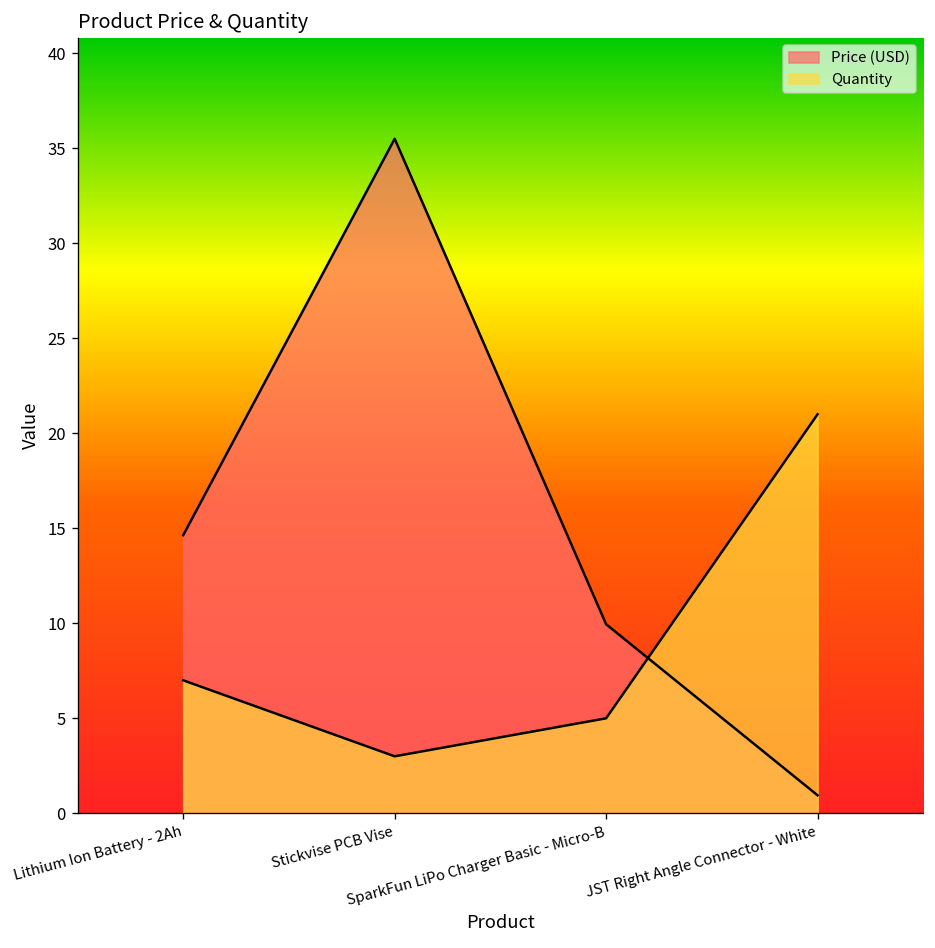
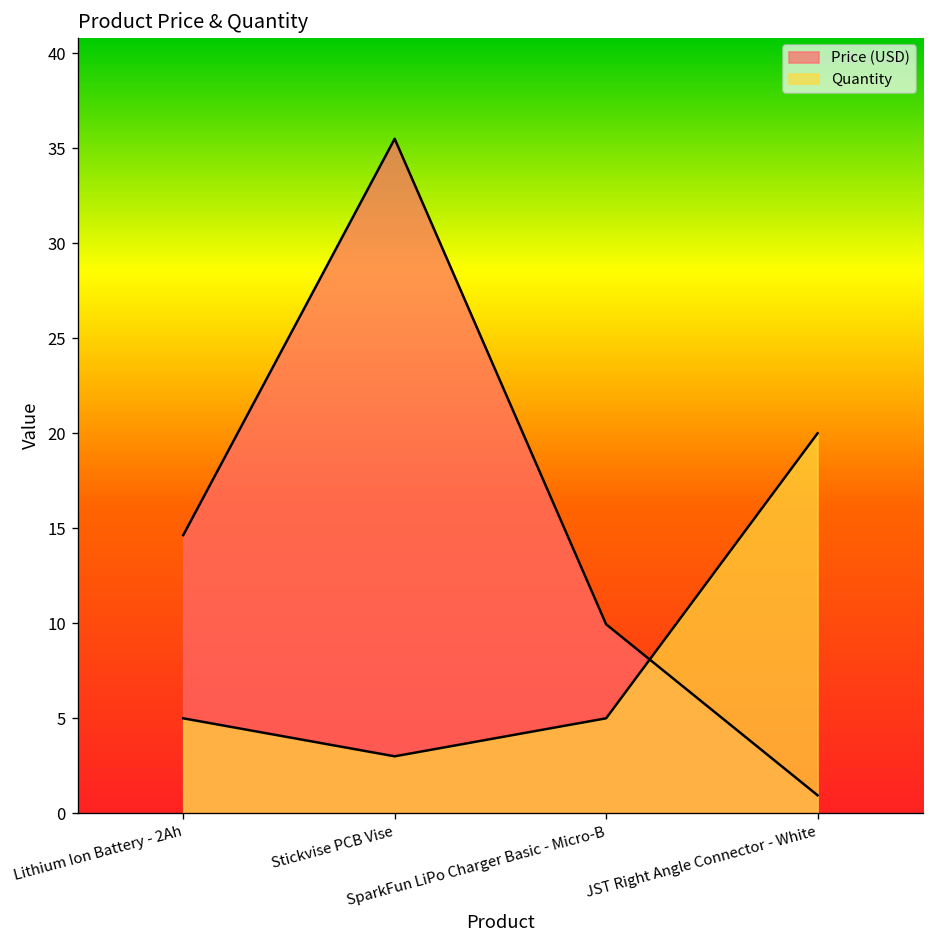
Quantity, Lithium Ion Battery - 2Ah: 7 -> 5
Quantity, JST Right Angle Connector - White: 21 -> 20
